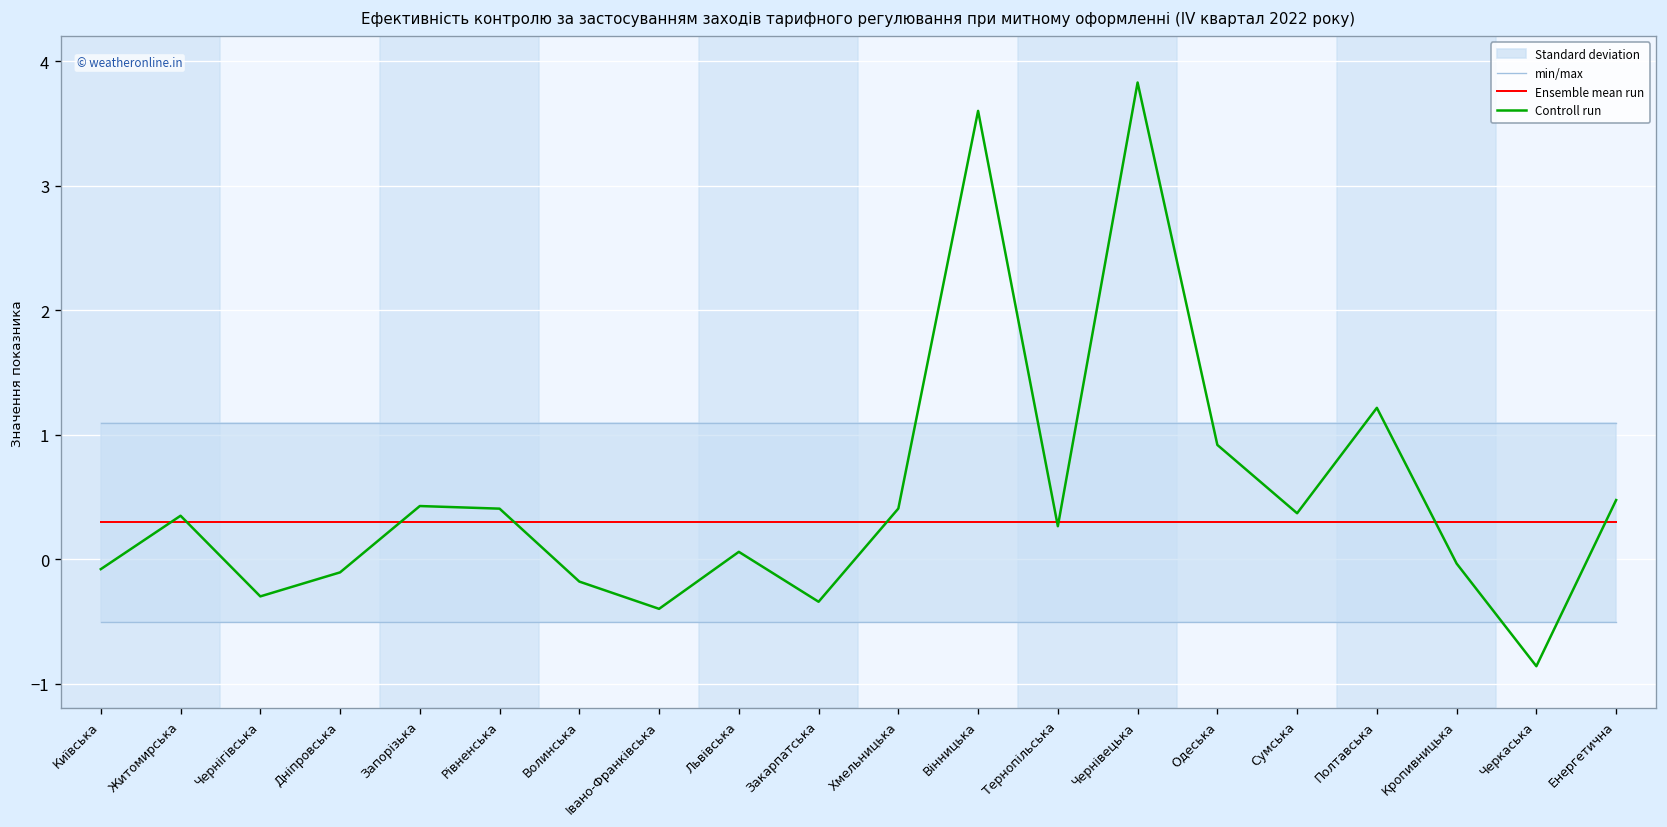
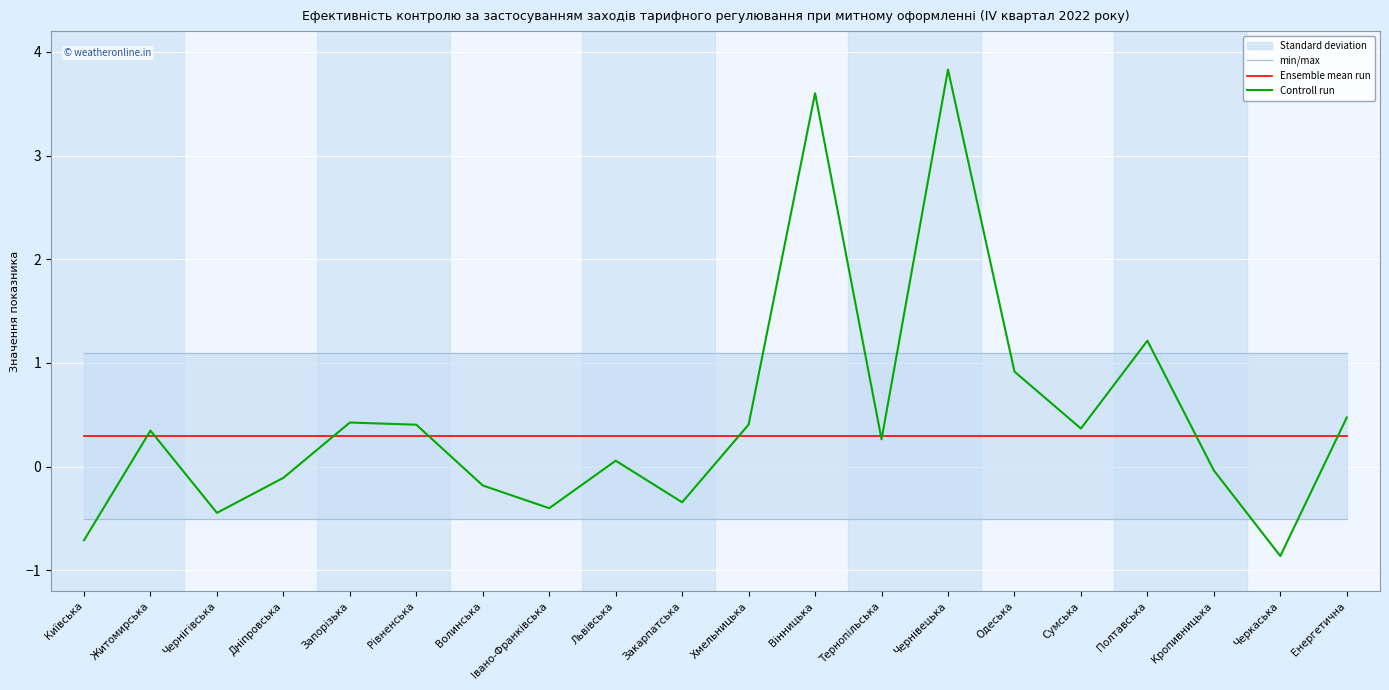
Controll run, Київська: -0.08 -> -0.71
Controll run, Чернігівська: -0.30 -> -0.45
